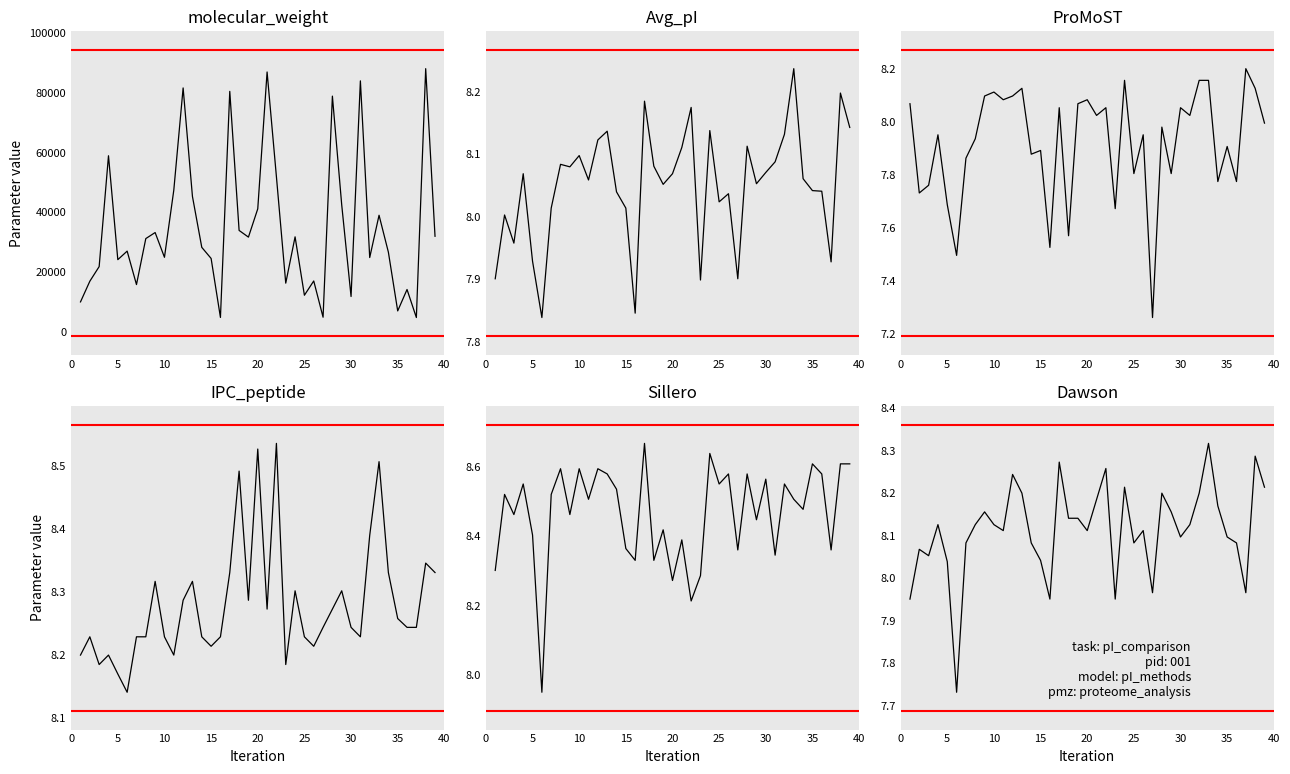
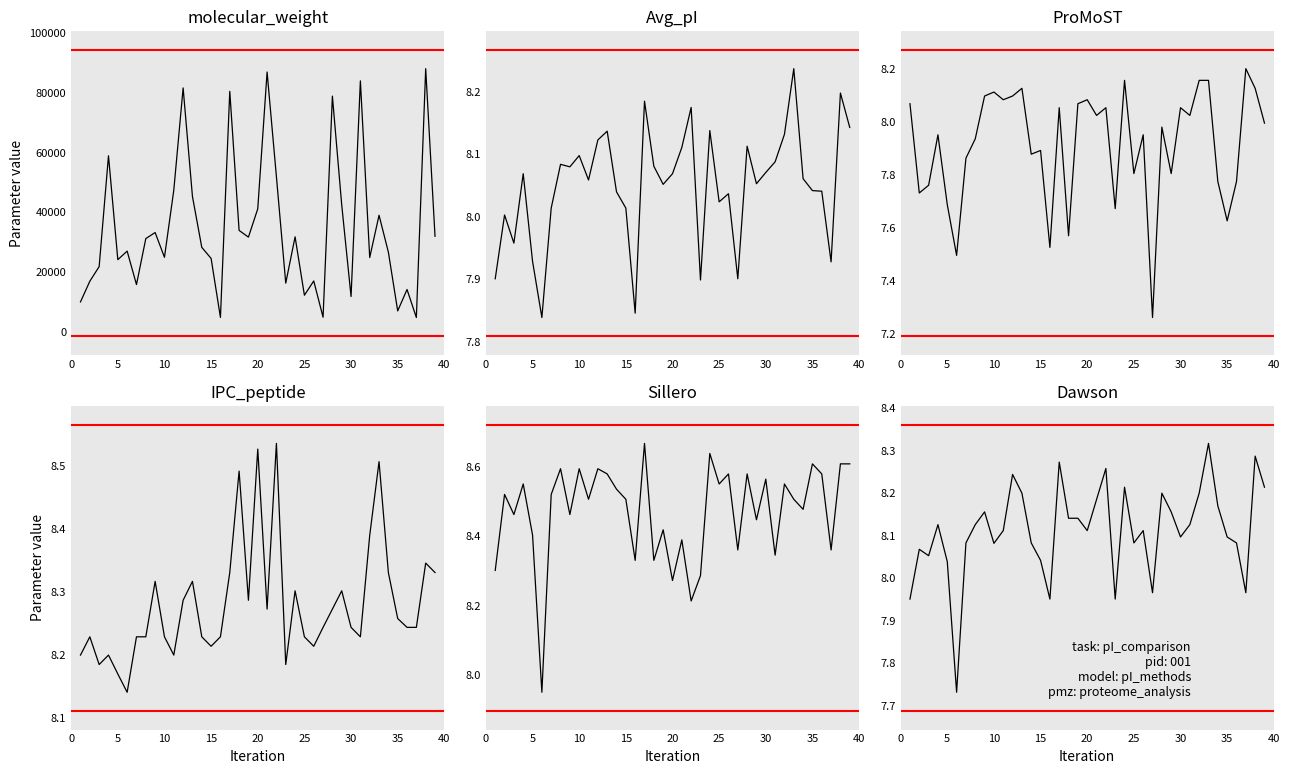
ProMoST, 35: 7.91 -> 7.63
Sillero, 15: 8.37 -> 8.51
Dawson, 10: 8.13 -> 8.08
